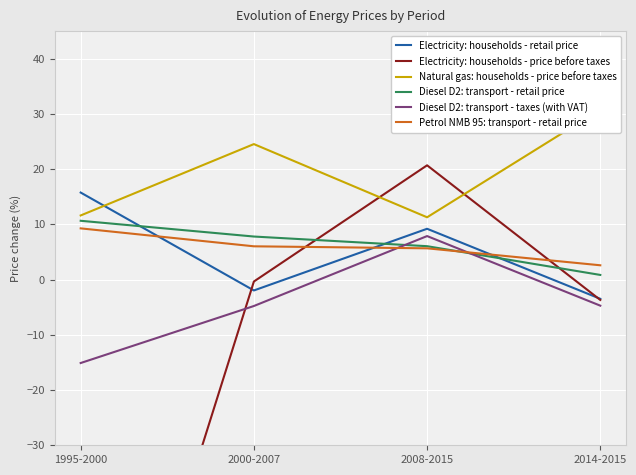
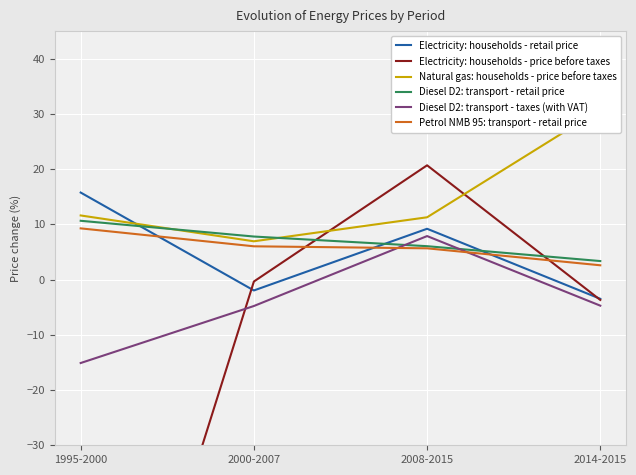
Natural gas: households - price before taxes, 2000-2007: 25 -> 7
Diesel D2: transport - retail price, 2014-2015: 1 -> 3
